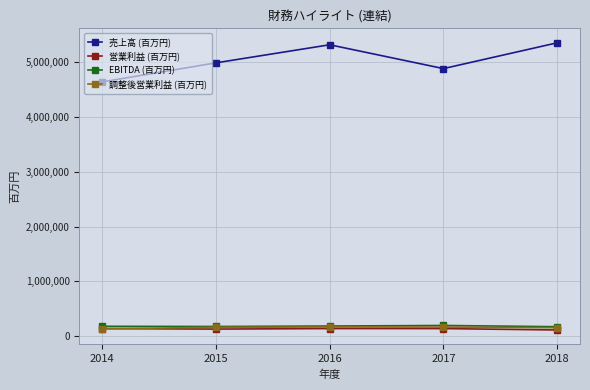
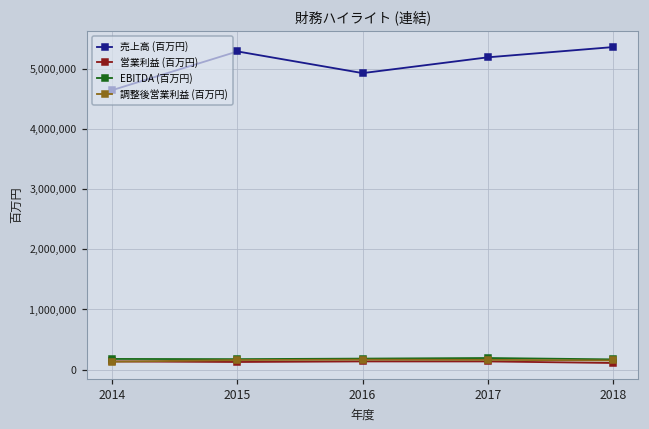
売上高 (百万円), 2015: 5,000,000 -> 5,300,000
売上高 (百万円), 2016: 5,300,000 -> 4,900,000
売上高 (百万円), 2017: 4,900,000 -> 5,200,000
